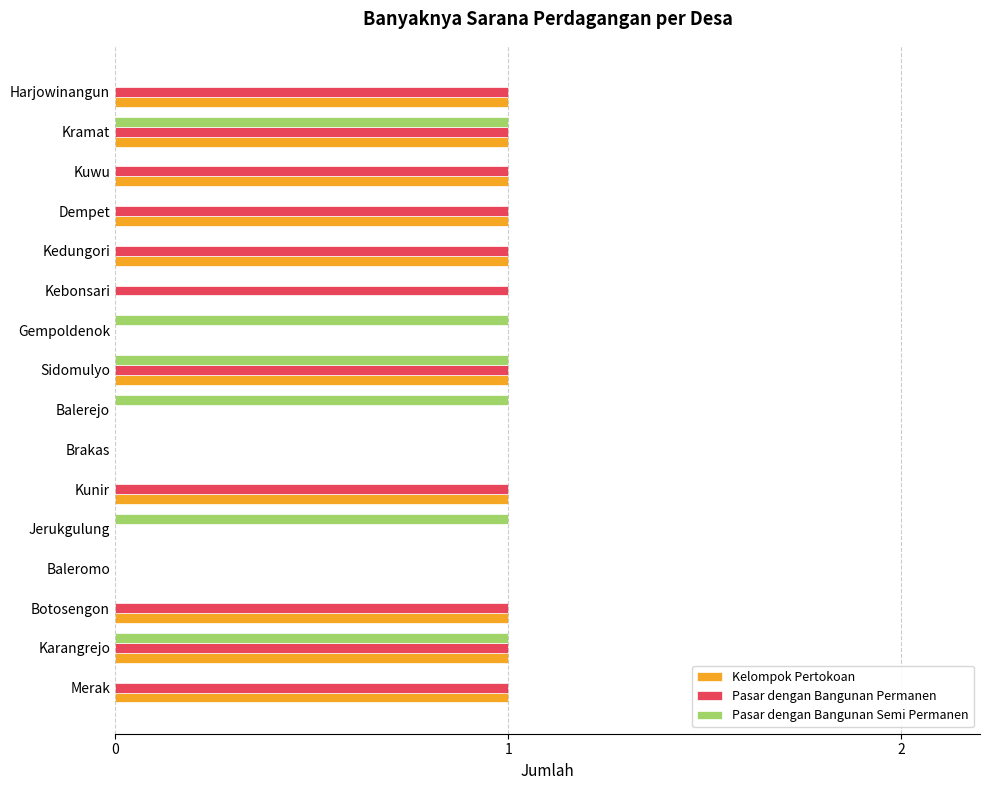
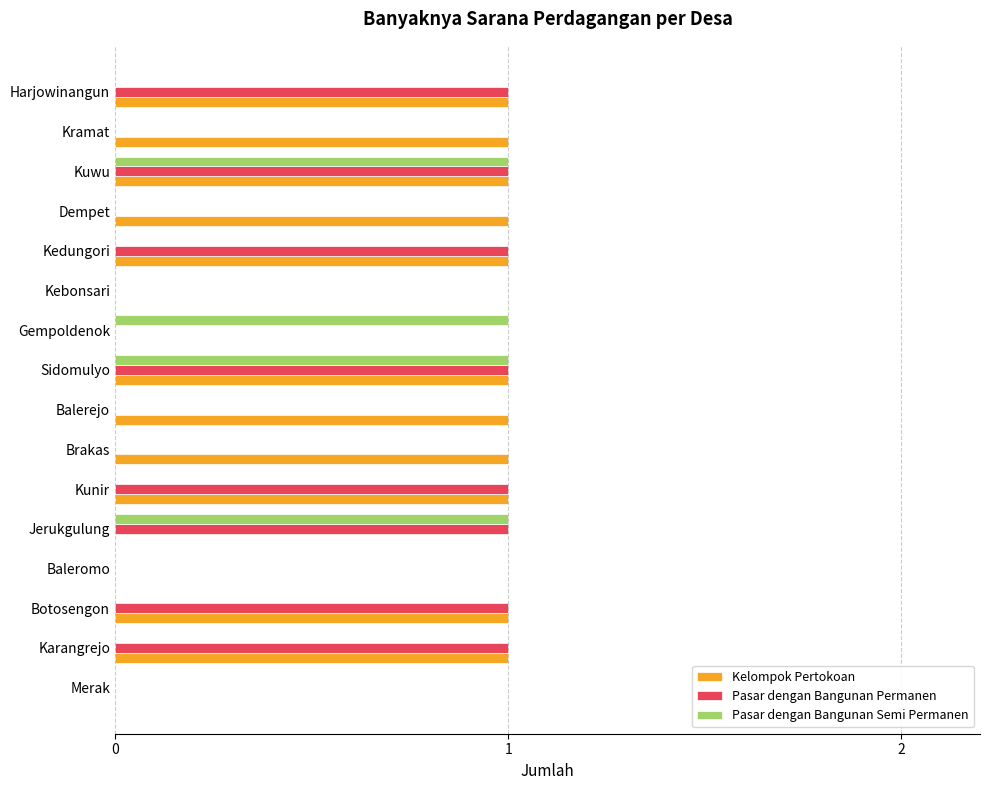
Pasar dengan Bangunan Semi Permanen, Kramat: 1 -> 0
Pasar dengan Bangunan Permanen, Kramat: 1 -> 0
Pasar dengan Bangunan Semi Permanen, Kuwu: 0 -> 1
Pasar dengan Bangunan Permanen, Dempet: 1 -> 0
Pasar dengan Bangunan Permanen, Kebonsari: 1 -> 0
Pasar dengan Bangunan Semi Permanen, Balerejo: 1 -> 0
Kelompok Pertokoan, Balerejo: 0 -> 1
Kelompok Pertokoan, Brakas: 0 -> 1
Pasar dengan Bangunan Permanen, Jerukgulung: 0 -> 1
Pasar dengan Bangunan Semi Permanen, Karangrejo: 1 -> 0
Pasar dengan Bangunan Permanen, Merak: 1 -> 0
Kelompok Pertokoan, Merak: 1 -> 0
